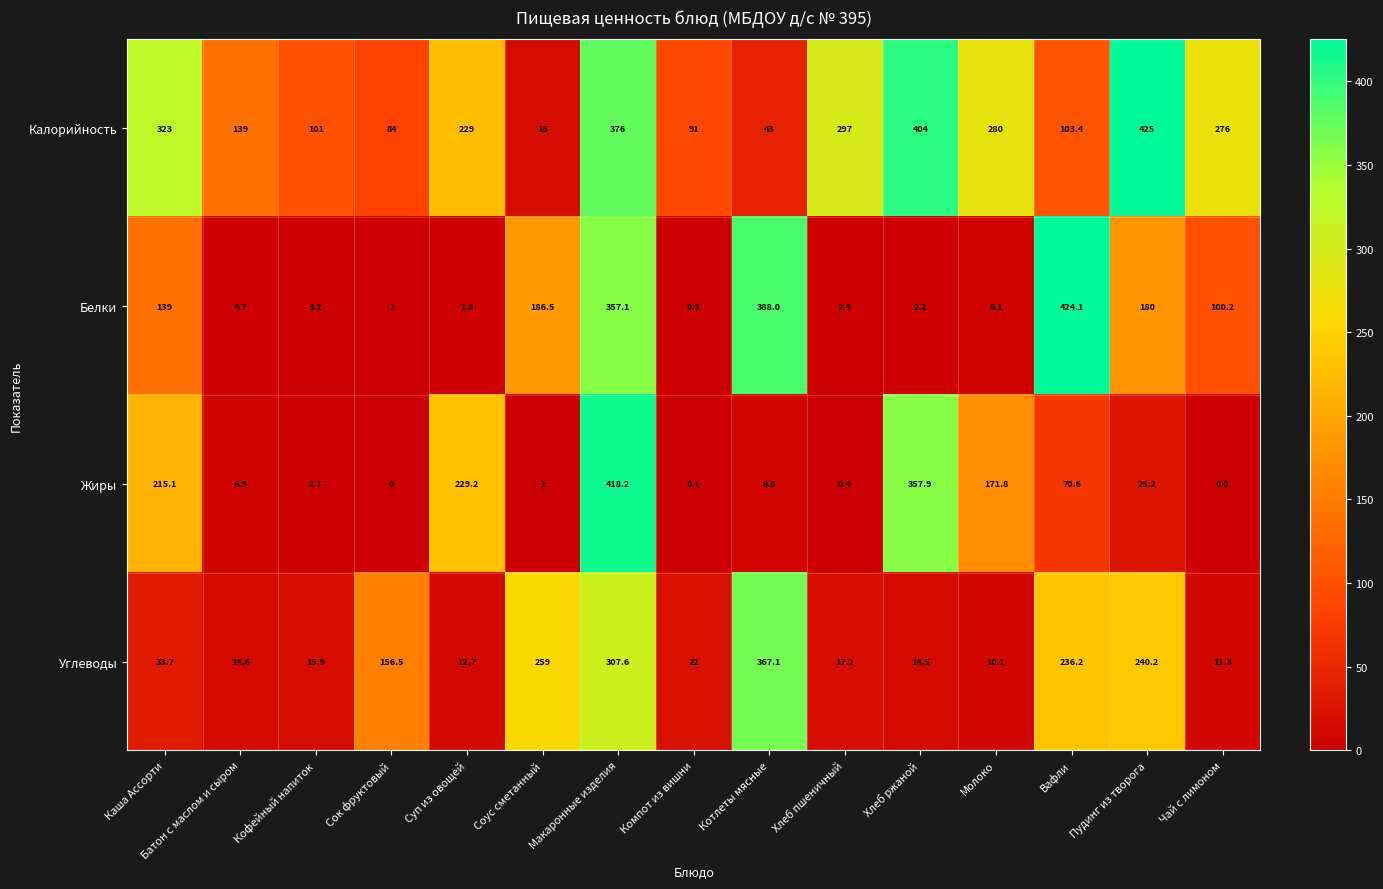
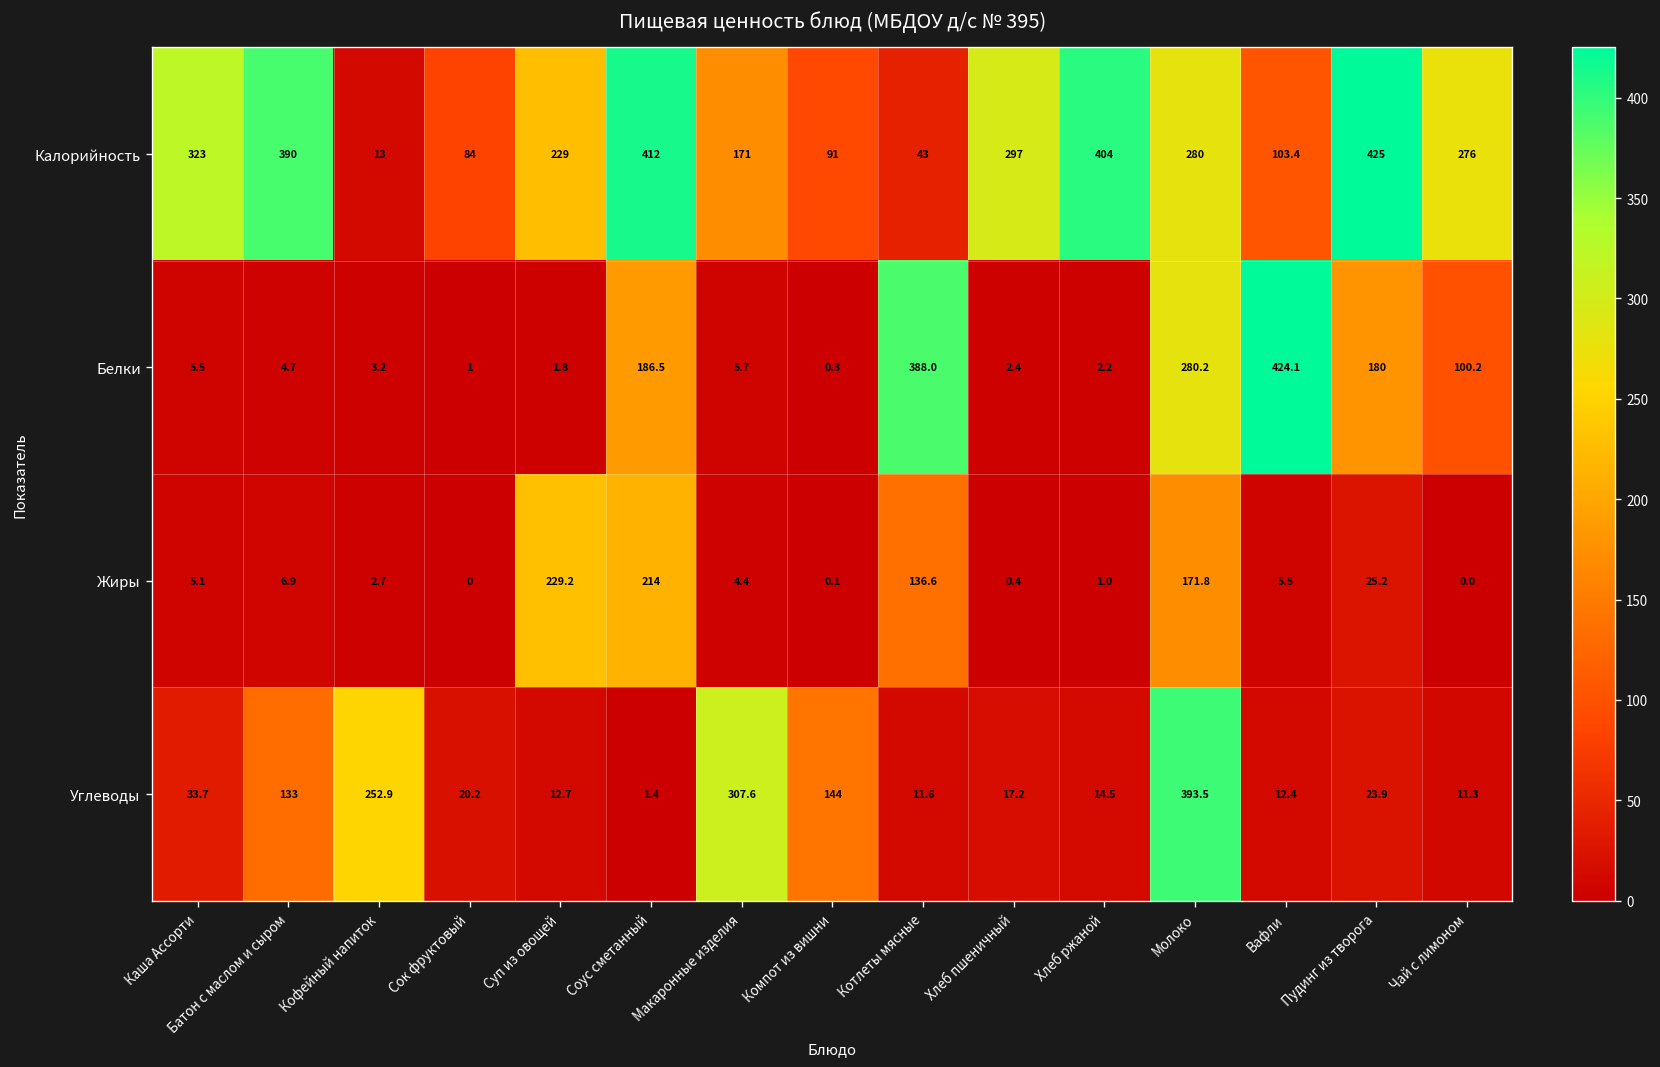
Калорийность, Батон с маслом и сыром: 139 -> 390
Калорийность, Кофейный напиток: 101 -> 13
Калорийность, Соус сметанный: 16 -> 412
Калорийность, Макаронные изделия: 376 -> 171
Белки, Каша Ассорти: 139 -> 5.5
Белки, Макаронные изделия: 357.1 -> 5.7
Белки, Молоко: 6.1 -> 280.2
Жиры, Каша Ассорти: 215.1 -> 5.1
Жиры, Соус сметанный: 1 -> 214
Жиры, Макаронные изделия: 418.2 -> 4.4
Жиры, Котлеты мясные: 8.8 -> 136.6
Жиры, Хлеб ржаной: 357.9 -> 1.0
Жиры, Вафли: 70.6 -> 5.5
Углеводы, Батон с маслом и сыром: 14.6 -> 133
Углеводы, Кофейный напиток: 15.9 -> 252.9
Углеводы, Сок фруктовый: 156.5 -> 20.2
Углеводы, Соус сметанный: 259 -> 1.4
Углеводы, Компот из вишни: 22 -> 144
Углеводы, Котлеты мясные: 367.1 -> 11.6
Углеводы, Молоко: 10.1 -> 393.5
Углеводы, Вафли: 236.2 -> 12.4
Углеводы, Пудинг из творога: 240.2 -> 23.9
